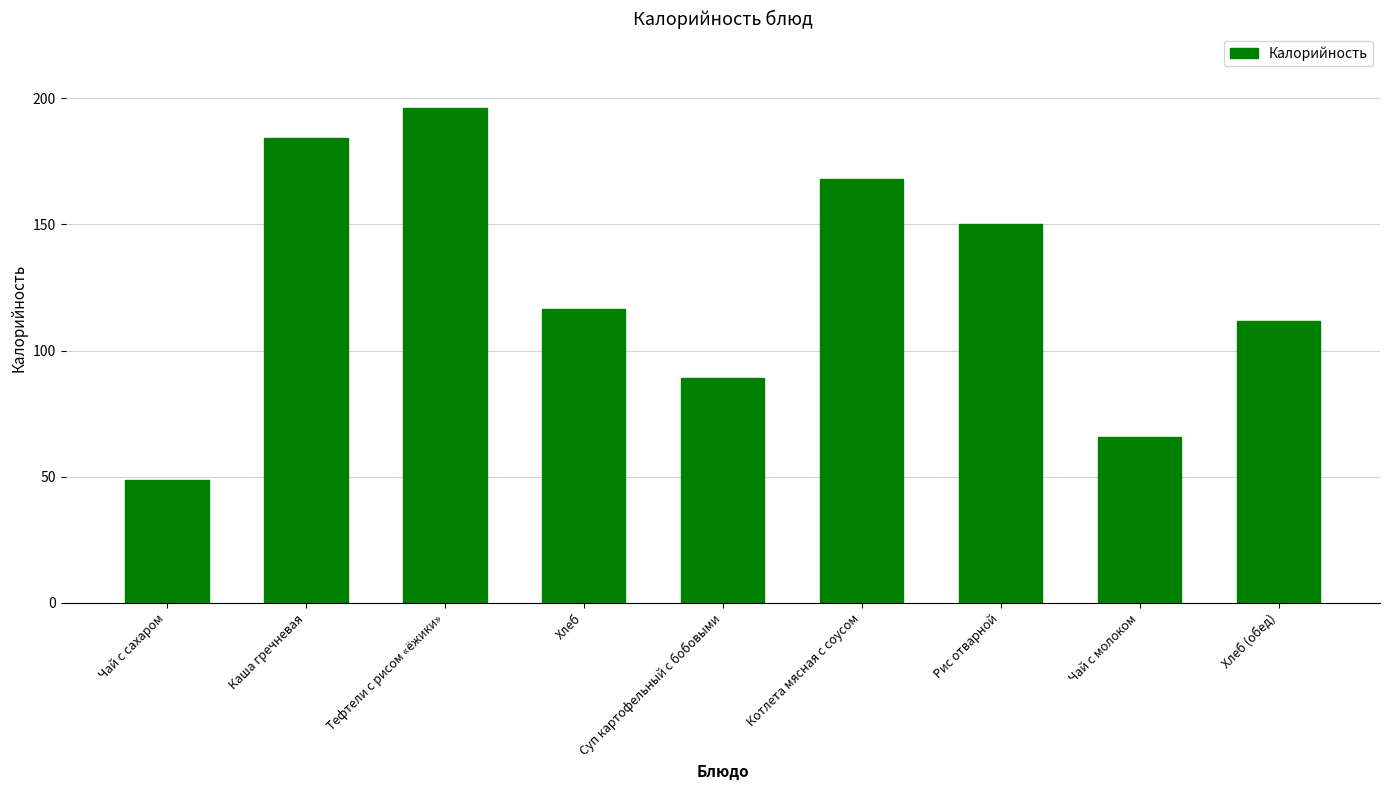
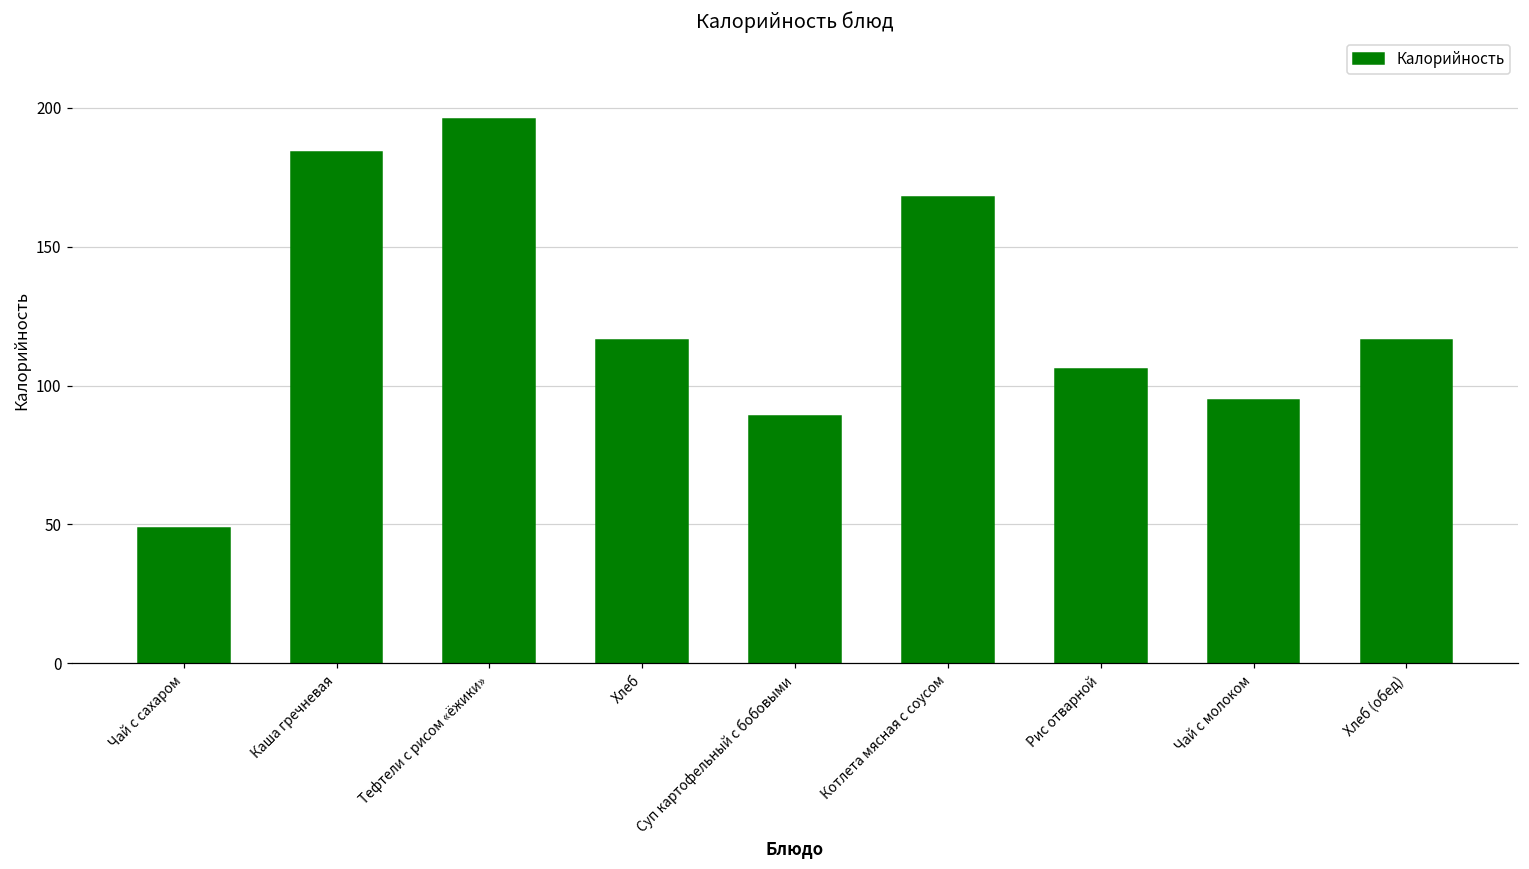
Рис отварной: 150 -> 106
Чай с молоком: 66 -> 95
Хлеб (обед): 112 -> 117
